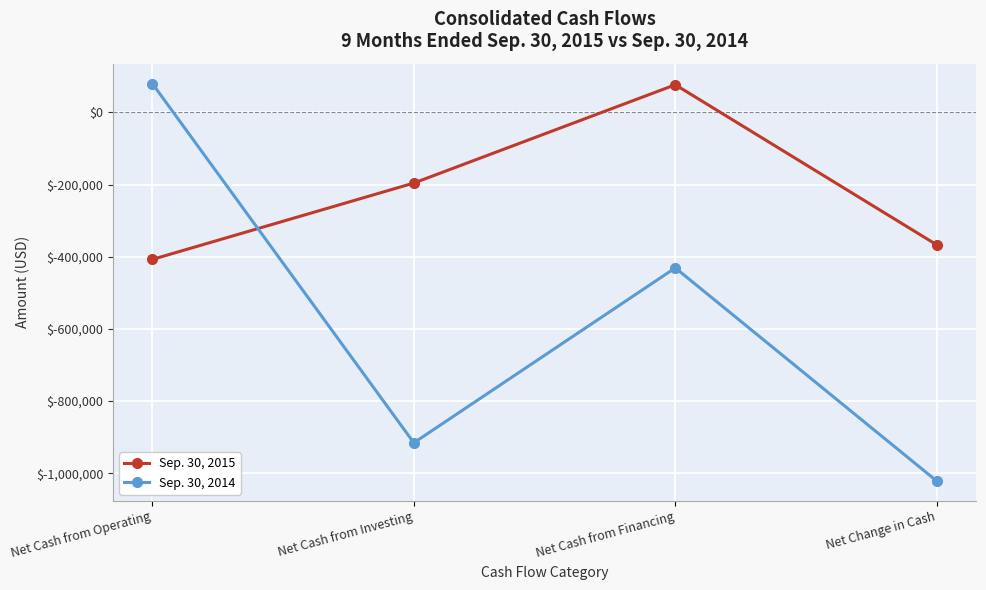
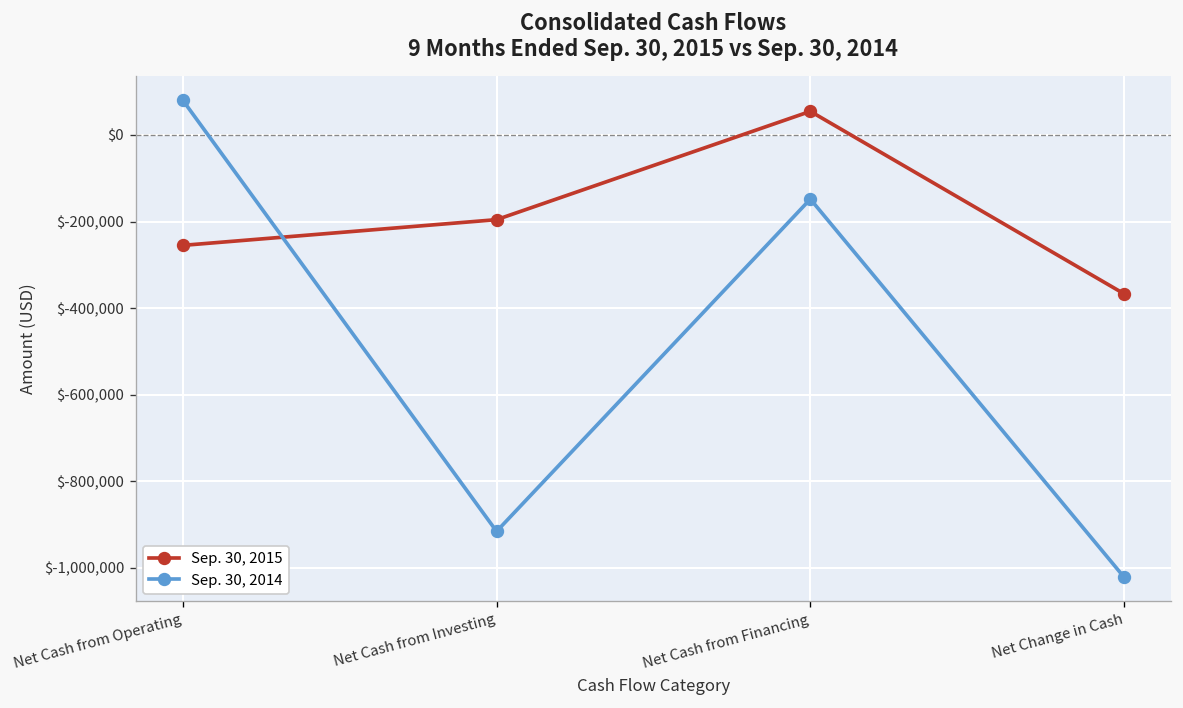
Sep. 30, 2015, Net Cash from Operating: $-410,000 -> $-260,000
Sep. 30, 2015, Net Cash from Financing: $80,000 -> $50,000
Sep. 30, 2014, Net Cash from Financing: $-430,000 -> $-150,000
